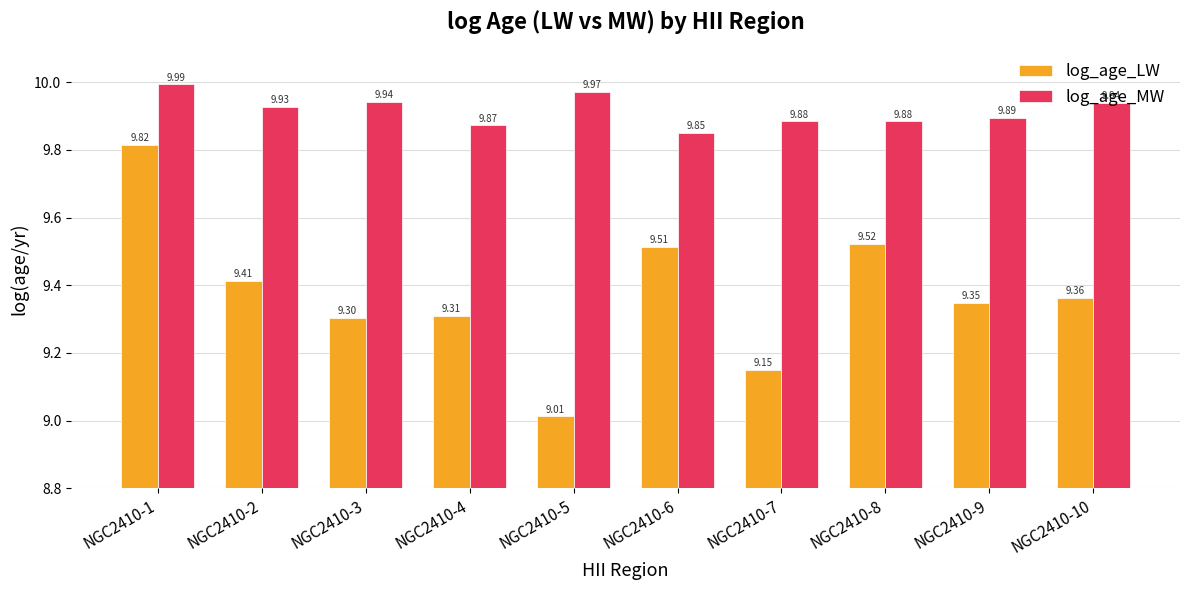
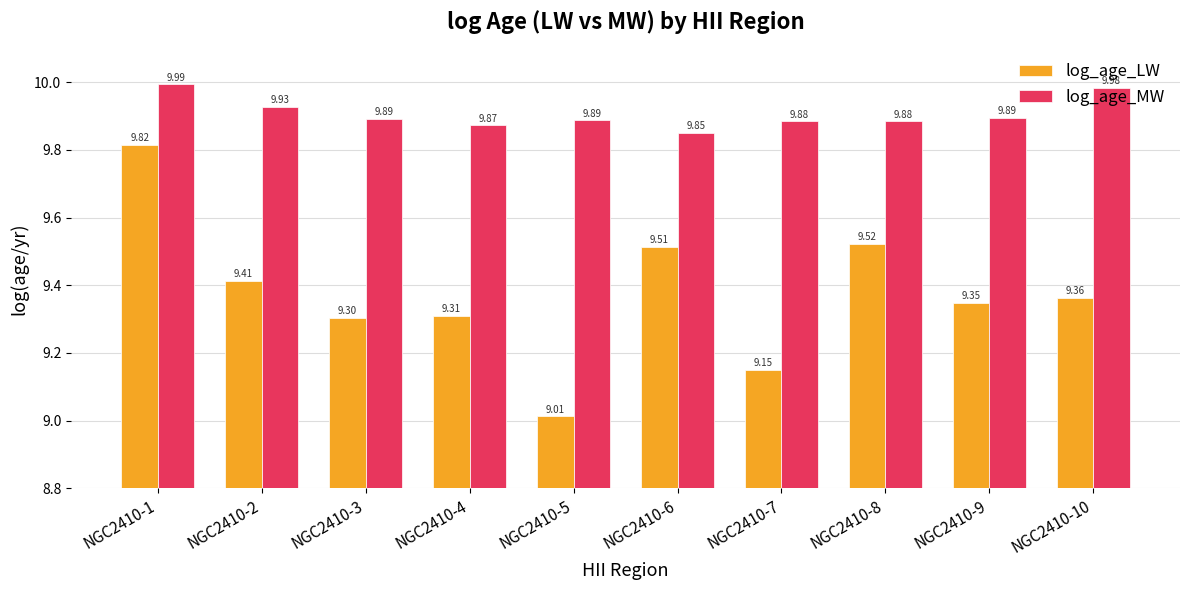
log_age_MW, NGC2410-3: 9.94 -> 9.89
log_age_MW, NGC2410-5: 9.97 -> 9.89
log_age_MW, NGC2410-10: 9.94 -> 9.98
